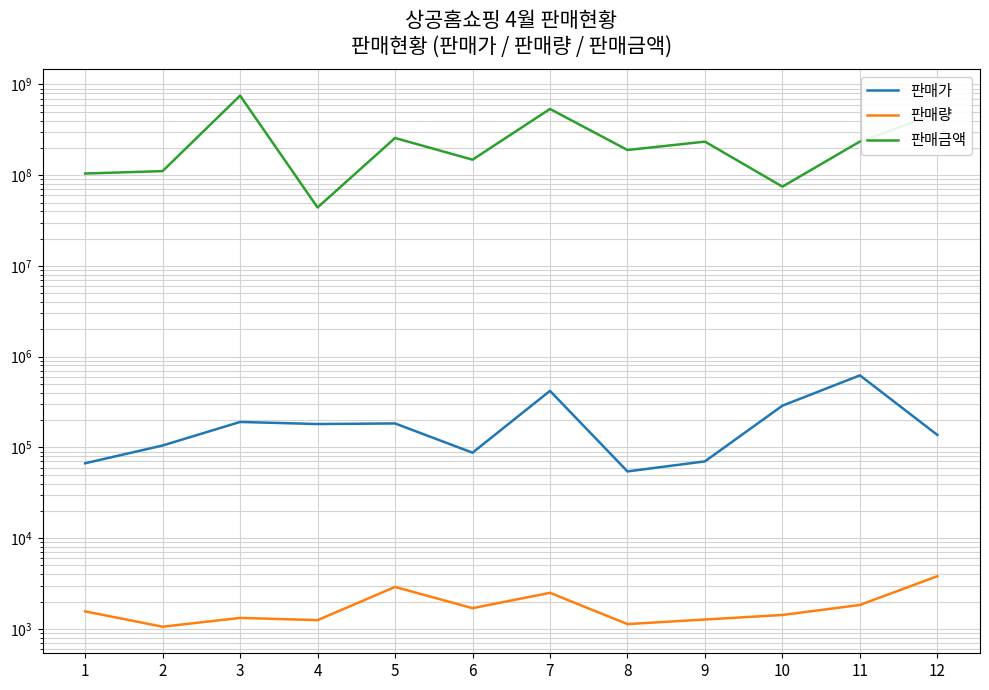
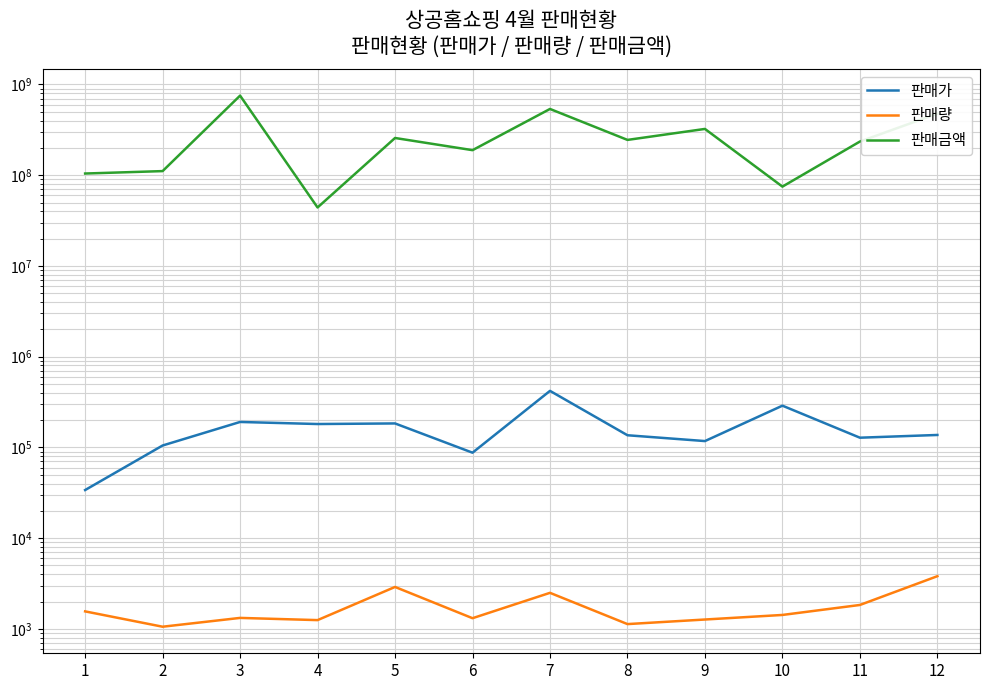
판매가, 1: 70000 -> 34000
판매량, 6: 1700 -> 1300
판매금액, 6: 150000000 -> 190000000
판매가, 8: 50000 -> 140000
판매금액, 8: 190000000 -> 240000000
판매가, 9: 70000 -> 120000
판매금액, 9: 230000000 -> 320000000
판매가, 11: 600000 -> 130000
